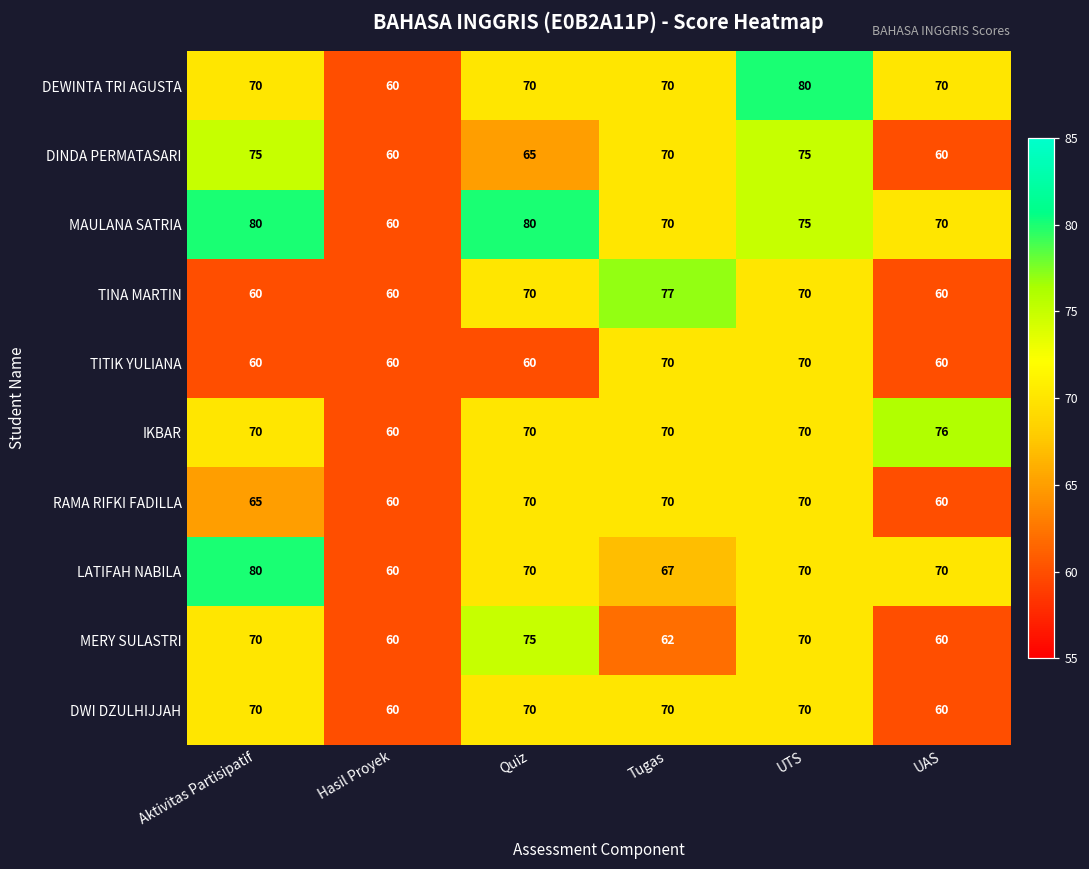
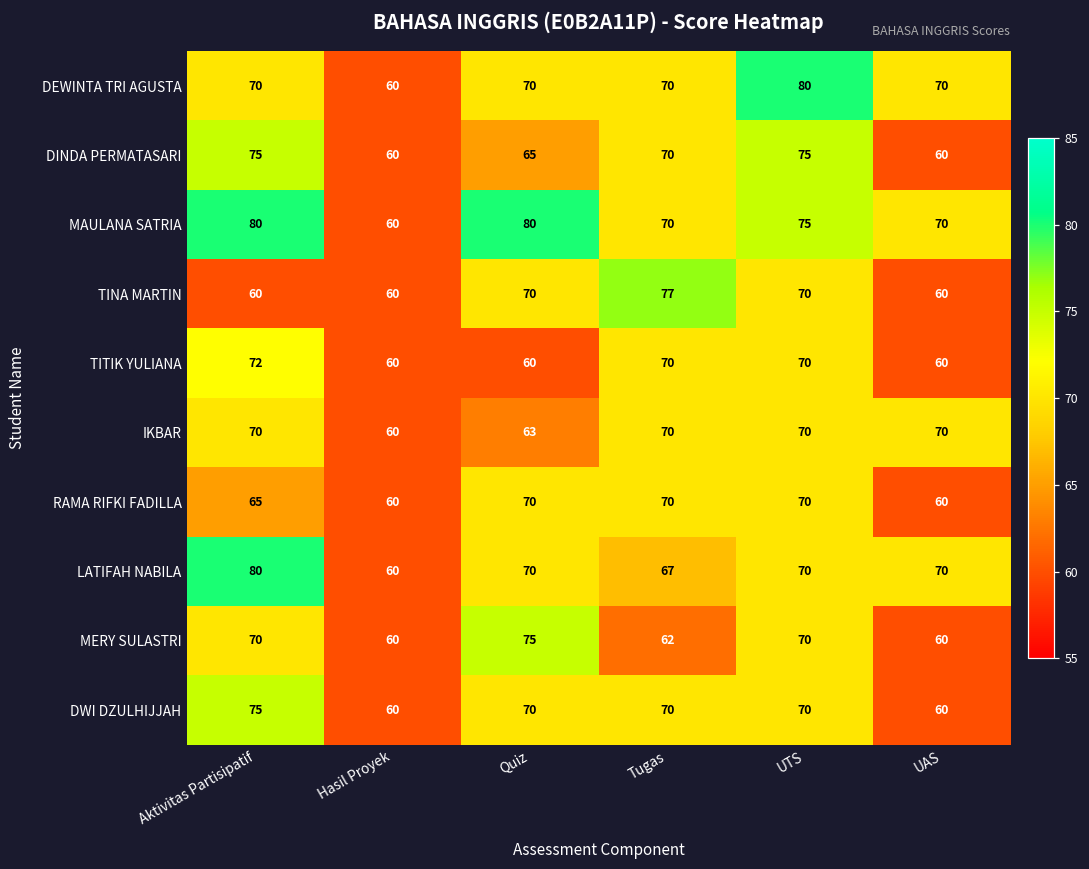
TITIK YULIANA, Aktivitas Partisipatif: 60 -> 72
IKBAR, Quiz: 70 -> 63
IKBAR, UAS: 76 -> 70
DWI DZULHIJJAH, Aktivitas Partisipatif: 70 -> 75
